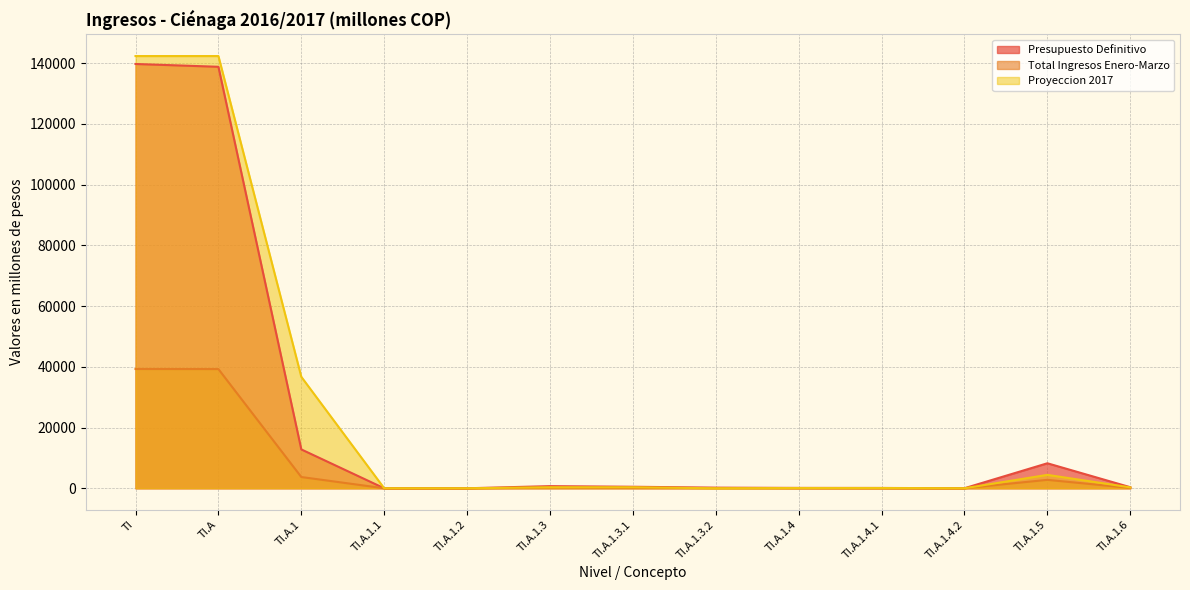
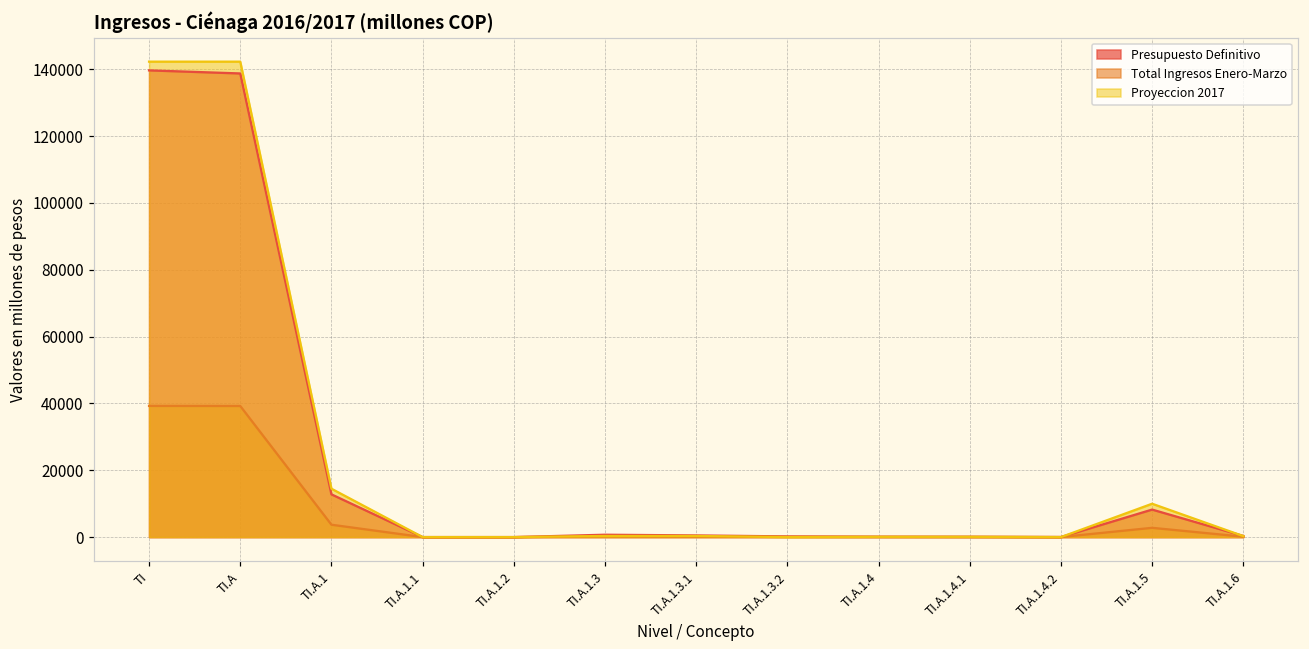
Proyeccion 2017, TI.A.1: 37000 -> 14000
Proyeccion 2017, TI.A.1.5: 4000 -> 10000
